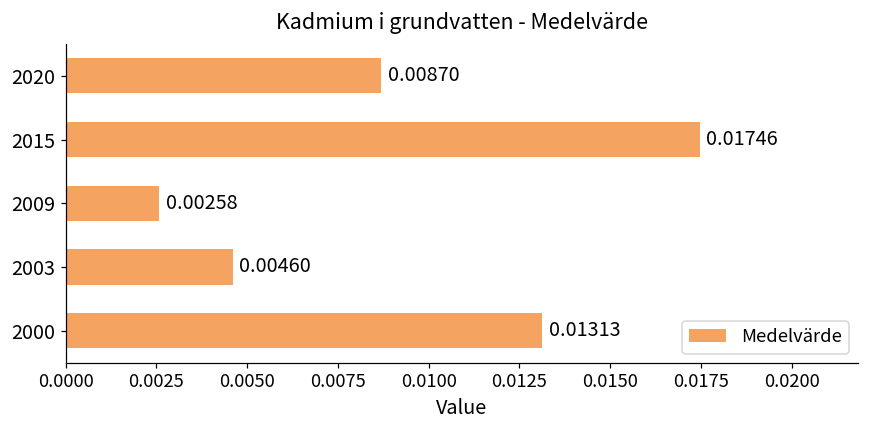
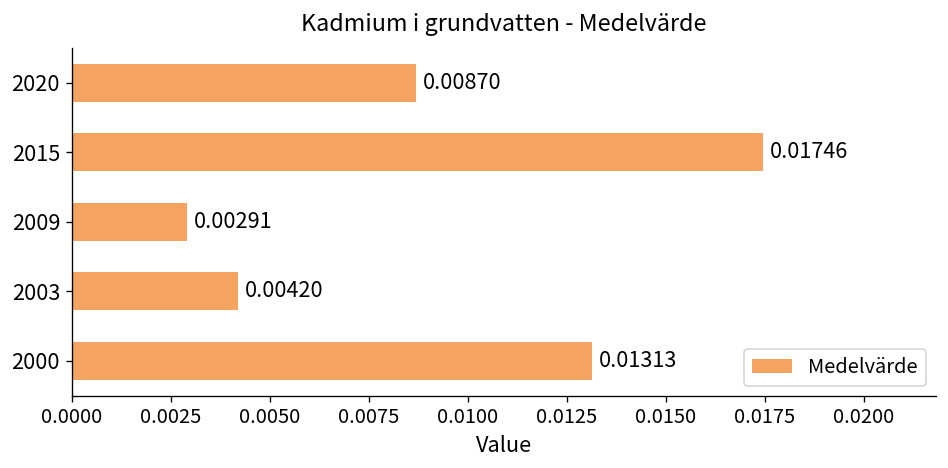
2009: 0.00258 -> 0.00291
2003: 0.00460 -> 0.00420
